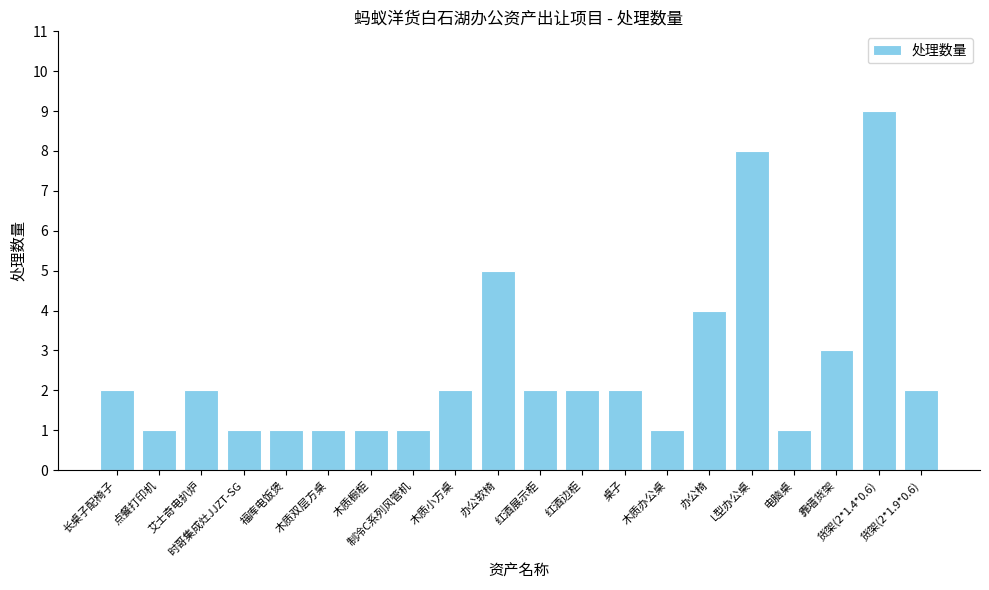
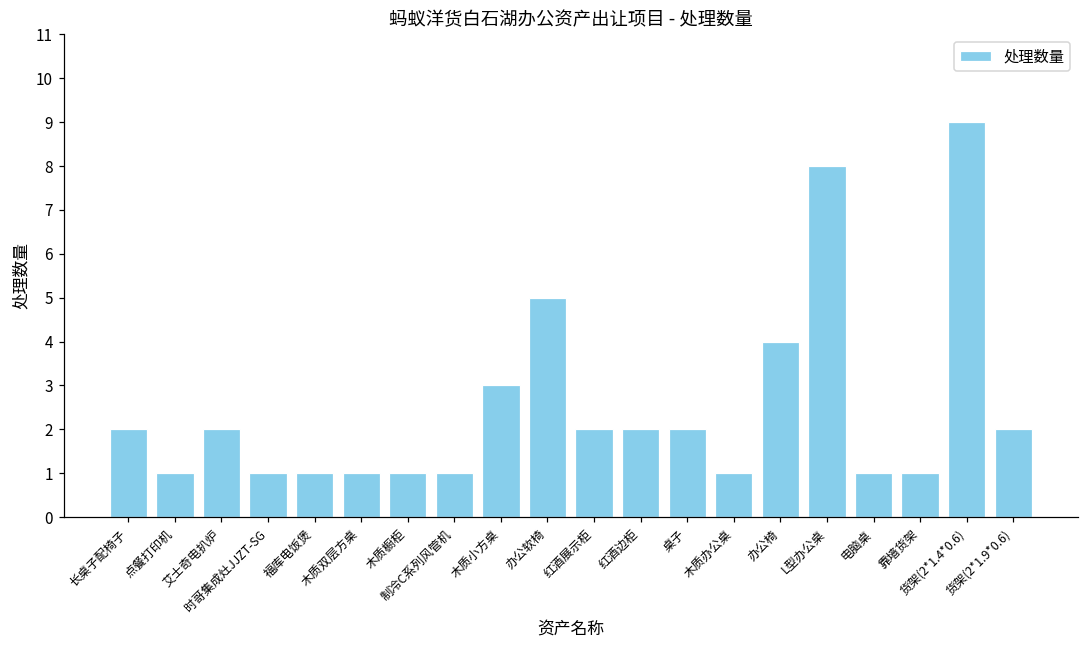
木质小方桌: 2 -> 3
靠墙货架: 3 -> 1
